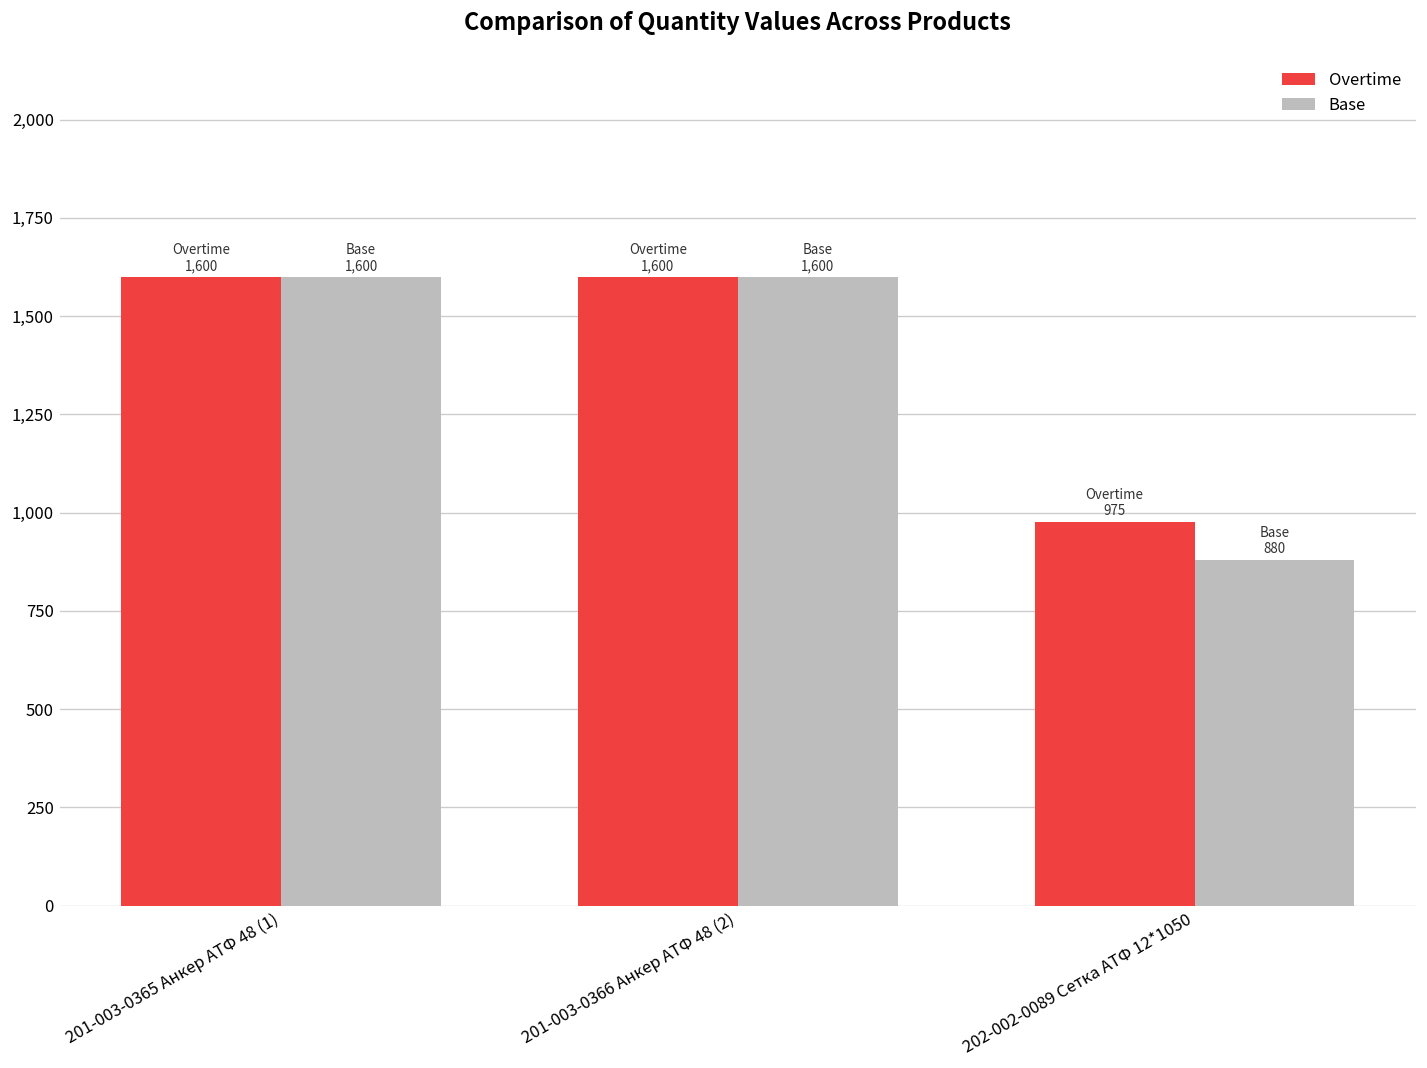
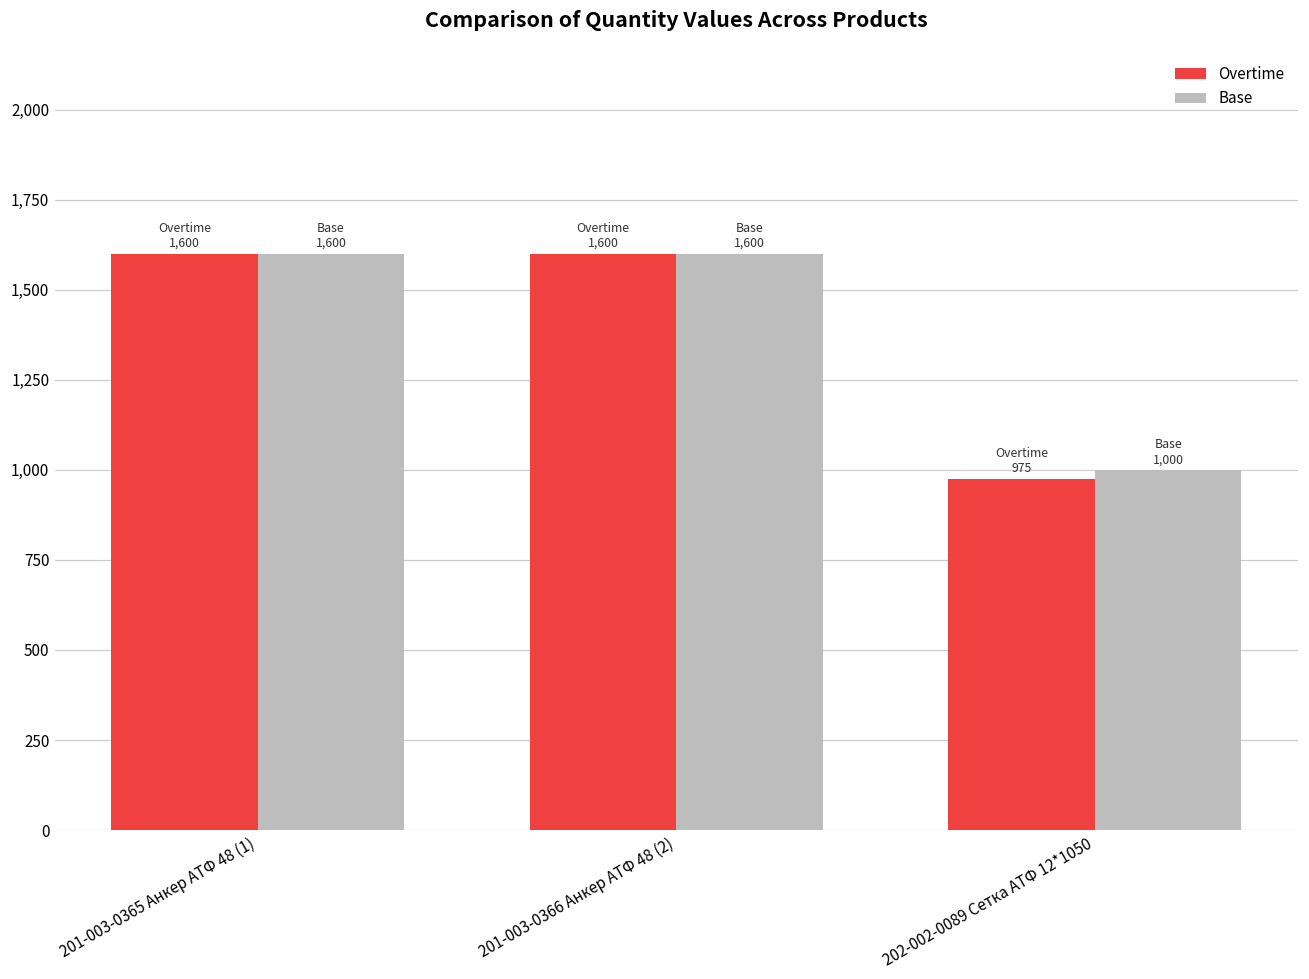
Base, 202-002-0089 Сетка АТФ 12*1050: 880 -> 1,000
